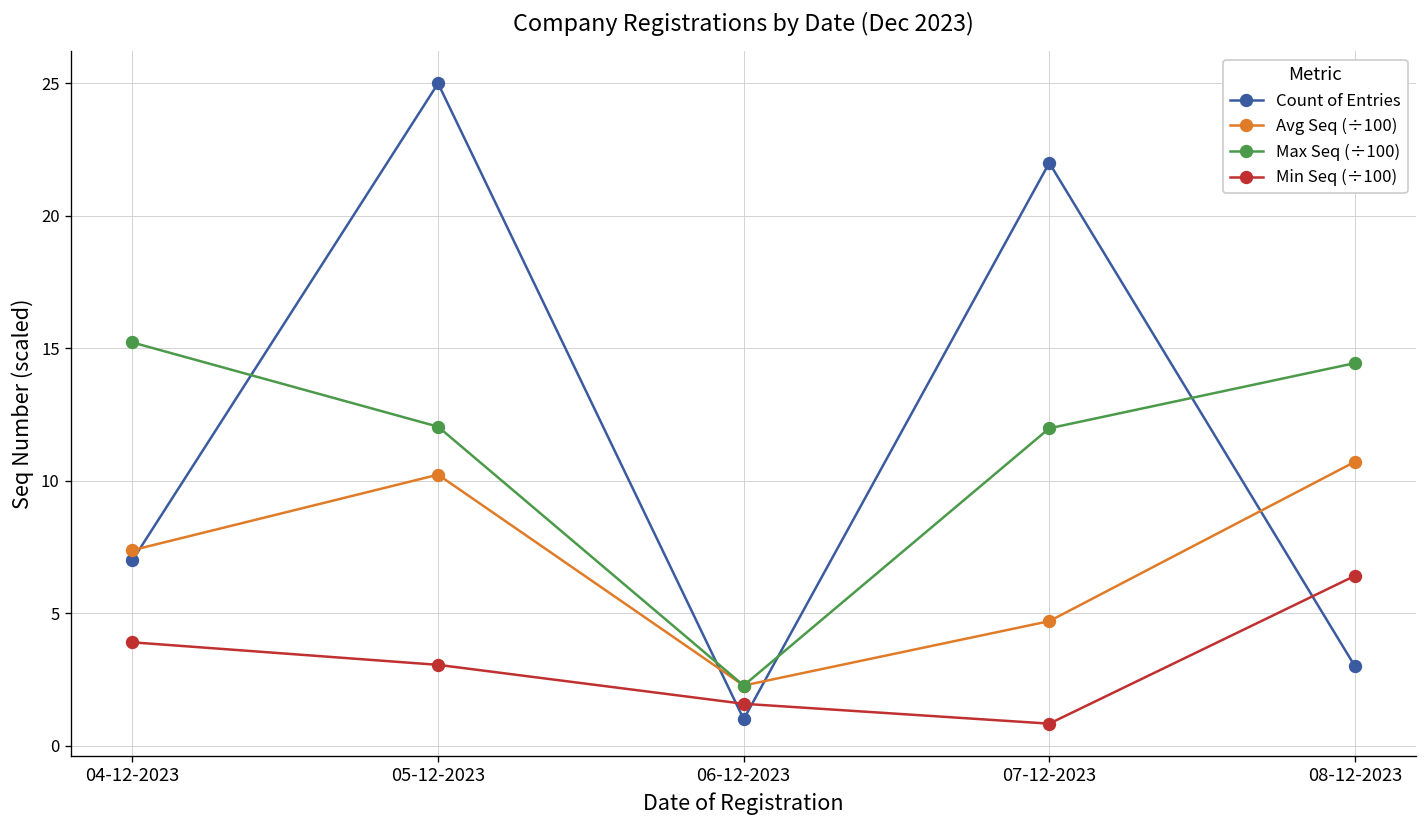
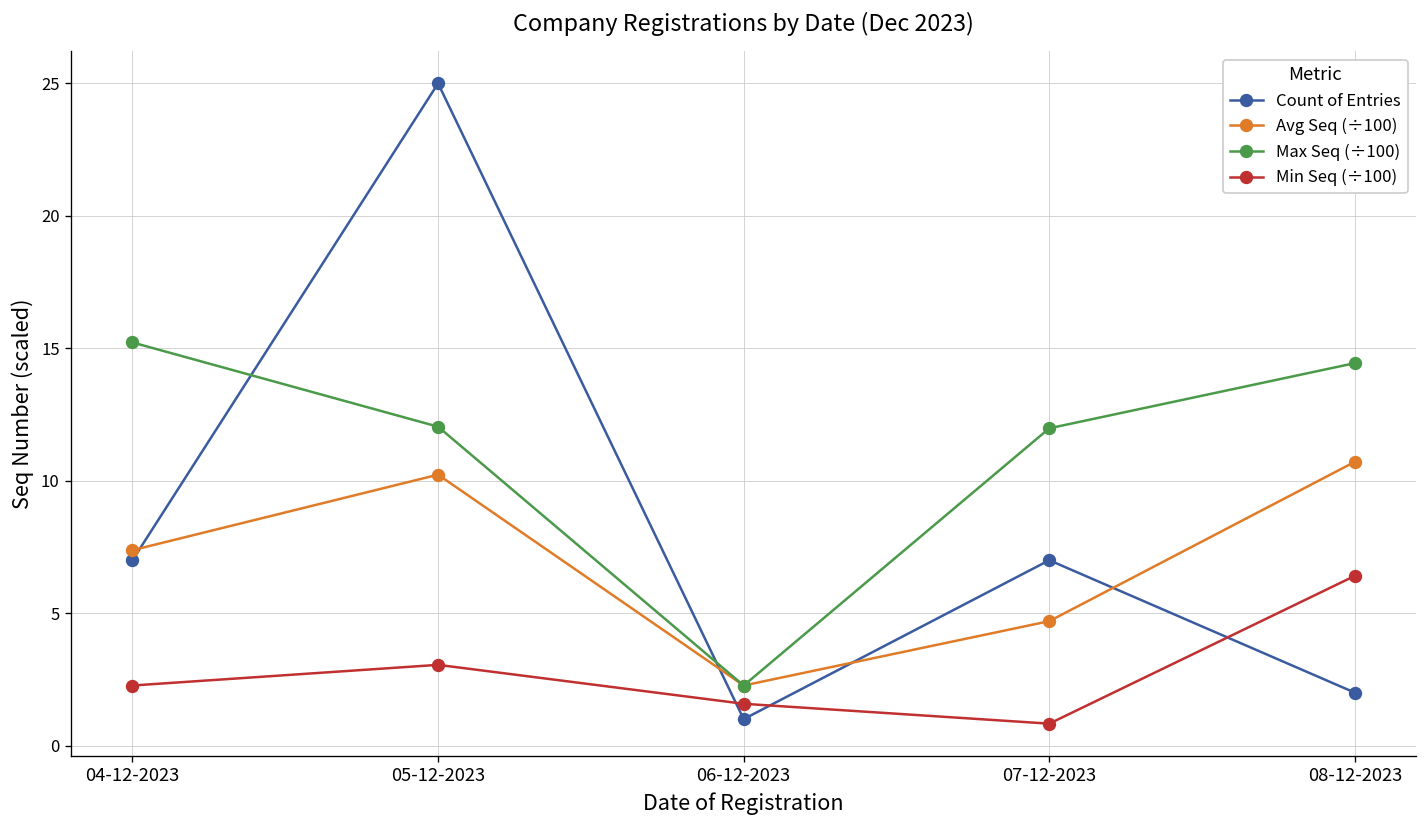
Min Seq (÷100), 04-12-2023: 3.9 -> 2.3
Count of Entries, 07-12-2023: 22 -> 7
Count of Entries, 08-12-2023: 3 -> 2
